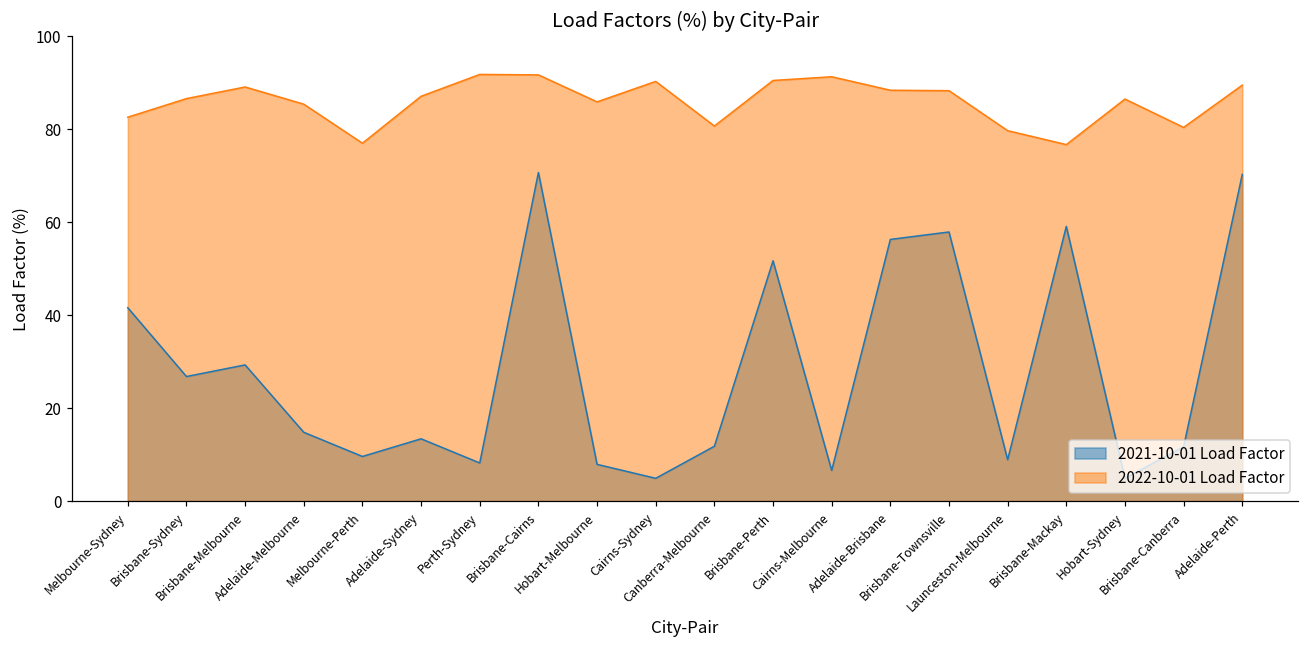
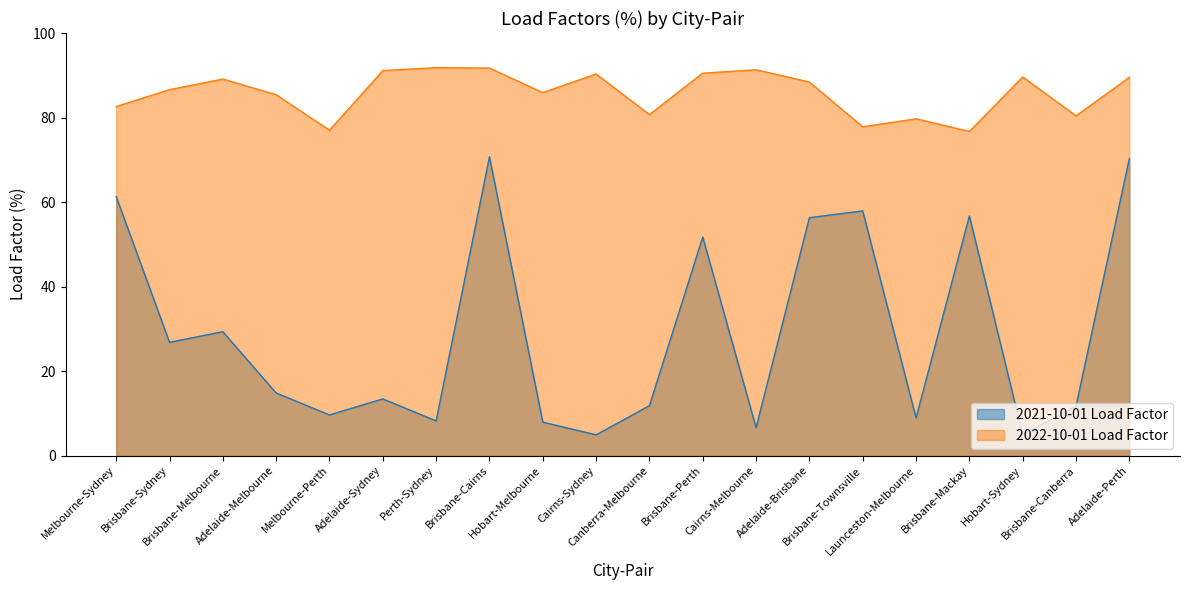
2021-10-01 Load Factor, Melbourne-Sydney: 42 -> 61
2022-10-01 Load Factor, Adelaide-Sydney: 87 -> 91
2022-10-01 Load Factor, Brisbane-Townsville: 88 -> 78
2021-10-01 Load Factor, Brisbane-Mackay: 59 -> 57
2022-10-01 Load Factor, Hobart-Sydney: 87 -> 90
